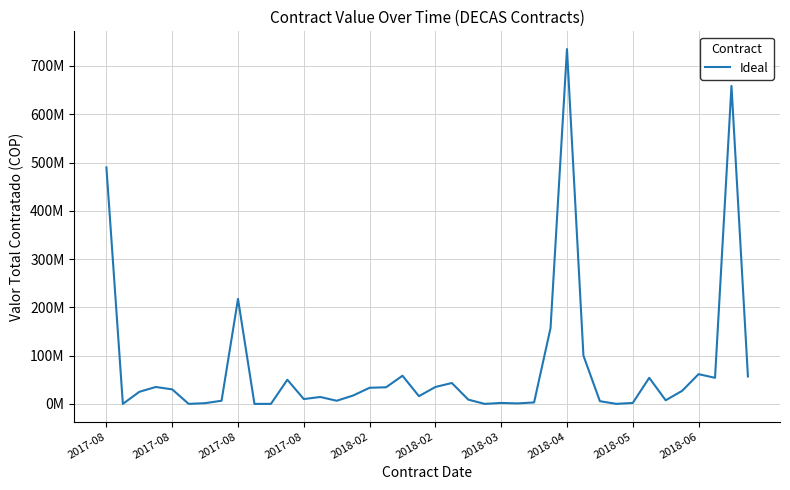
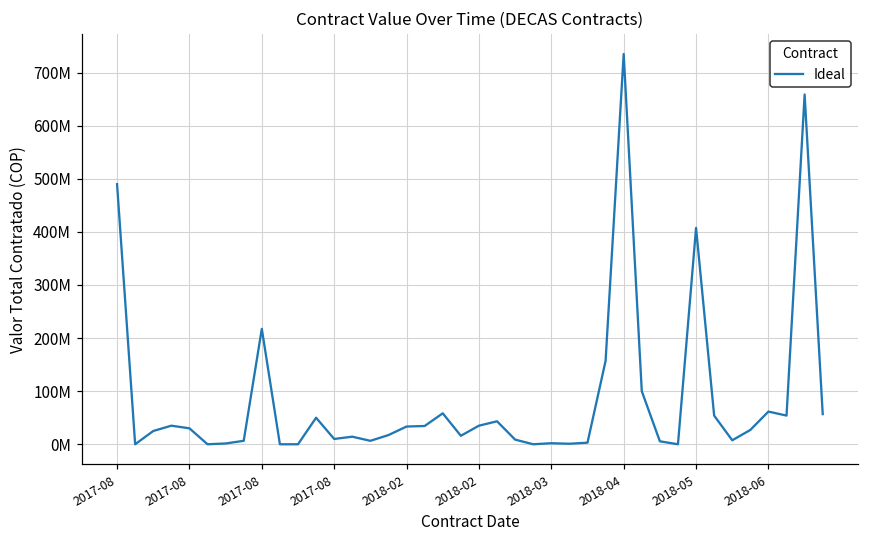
2018-05: 0 -> 410000000
